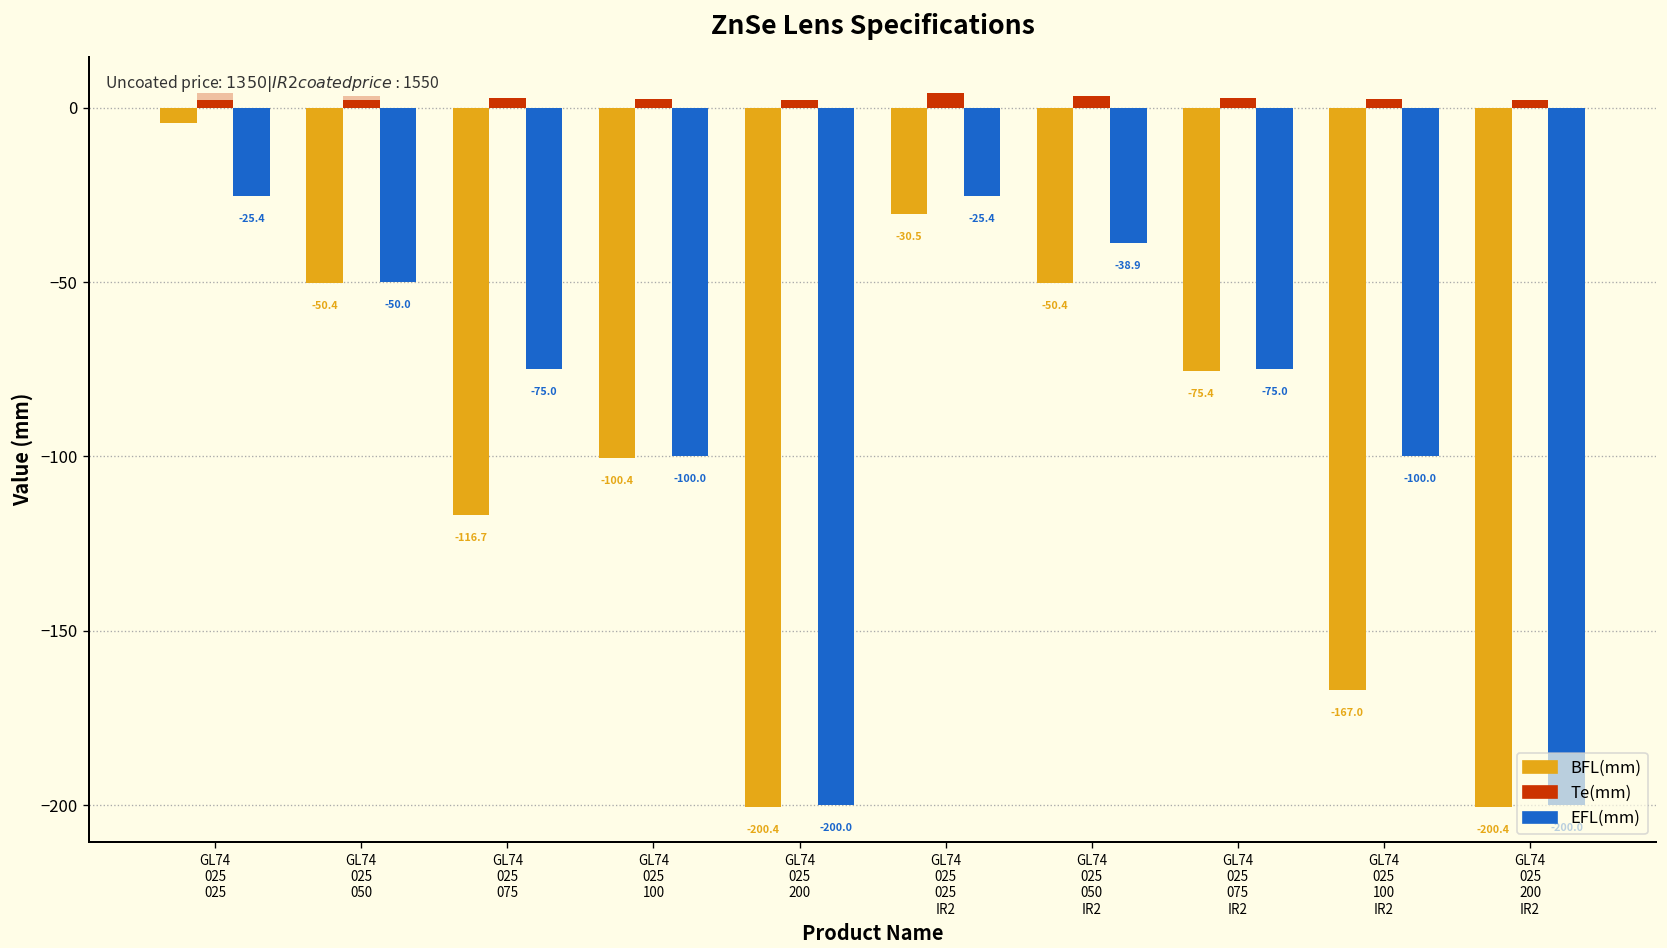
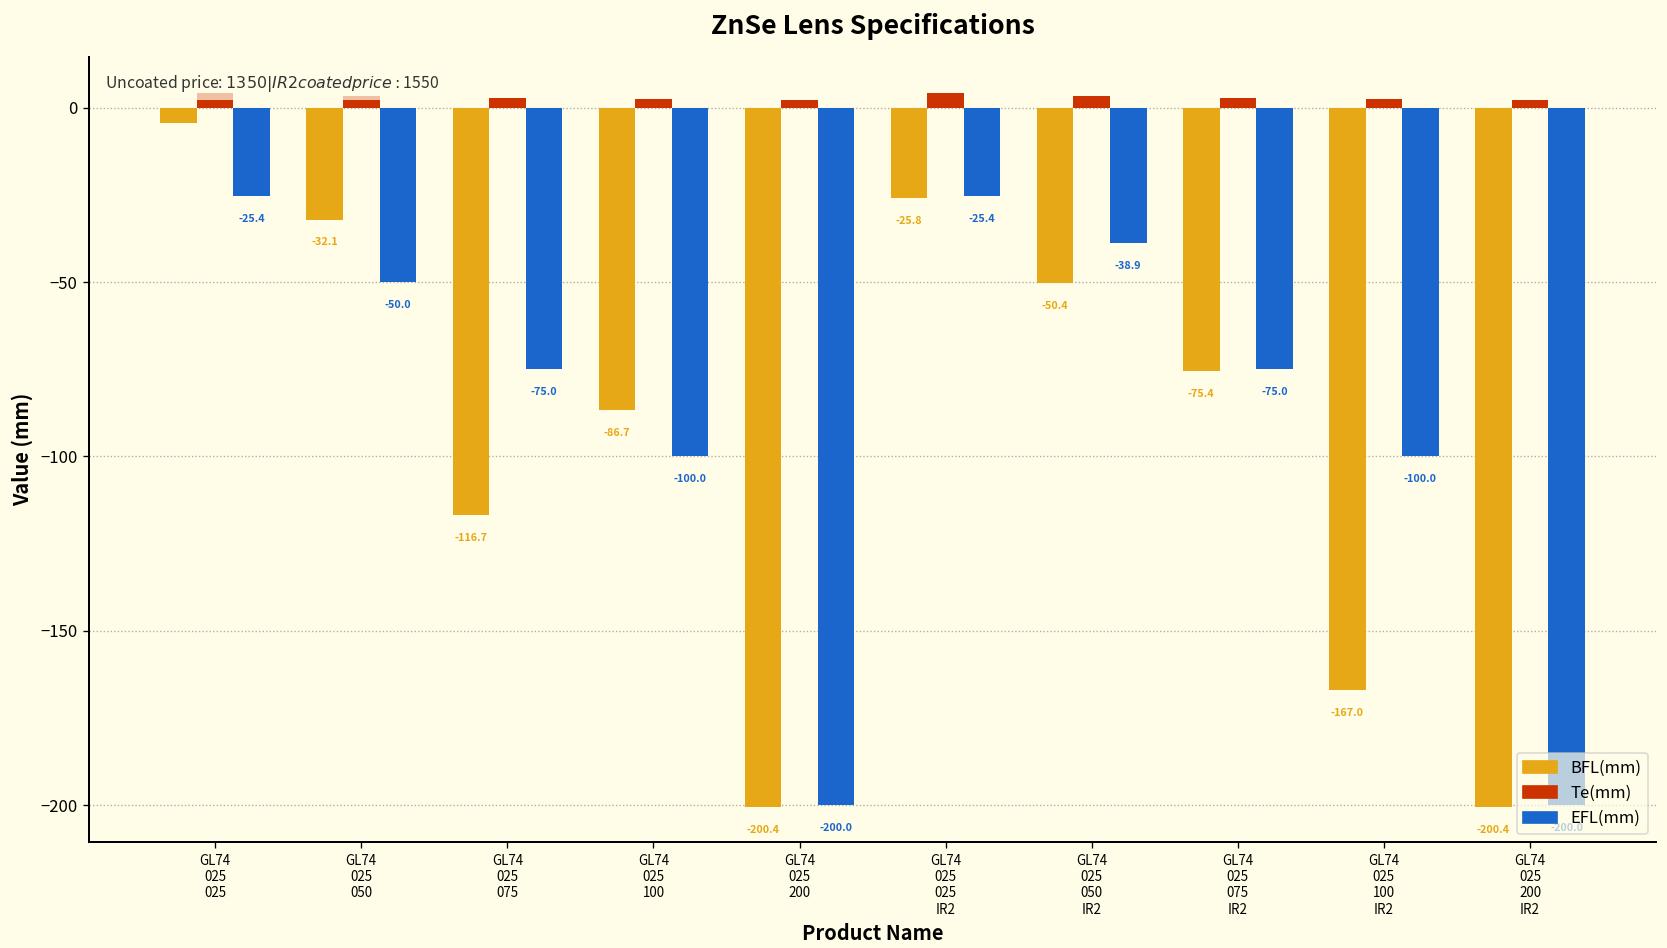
BFL(mm), GL74 025 050: -50.4 -> -32.1
BFL(mm), GL74 025 100: -100.4 -> -86.7
BFL(mm), GL74 025 025 IR2: -30.5 -> -25.8
